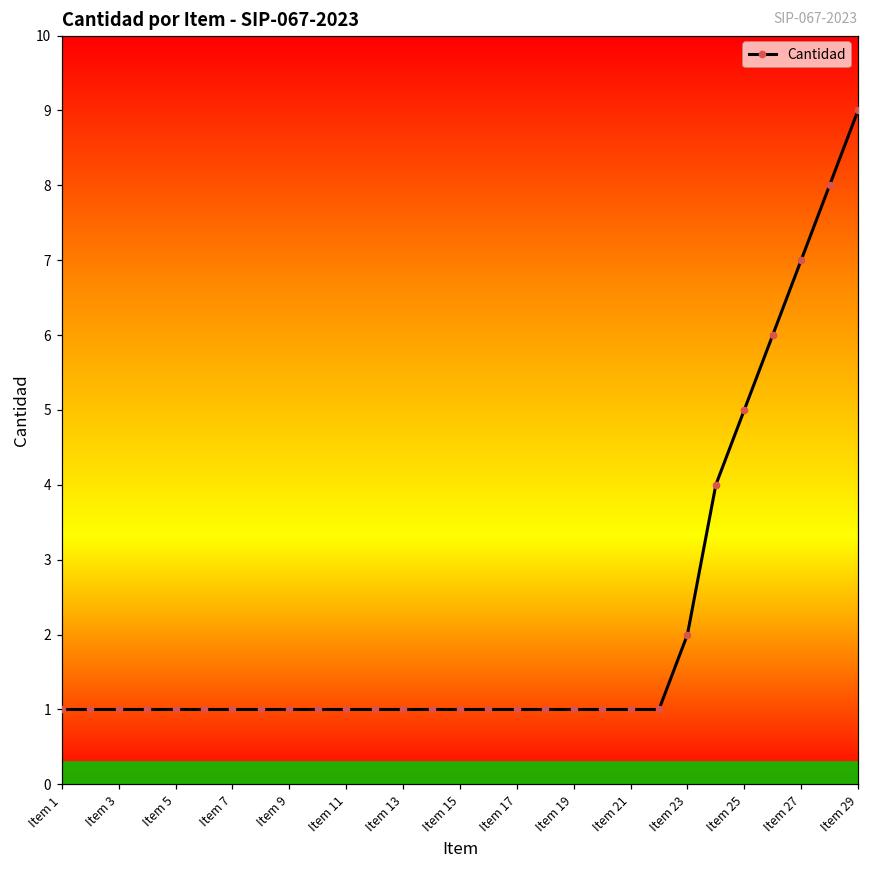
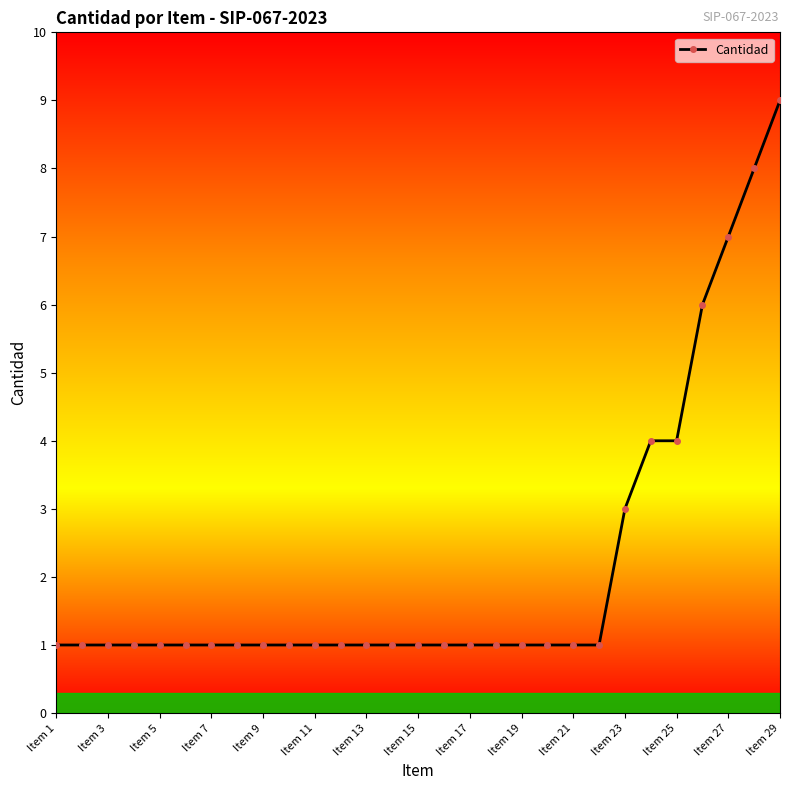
Item 23: 2 -> 3
Item 25: 5 -> 4
